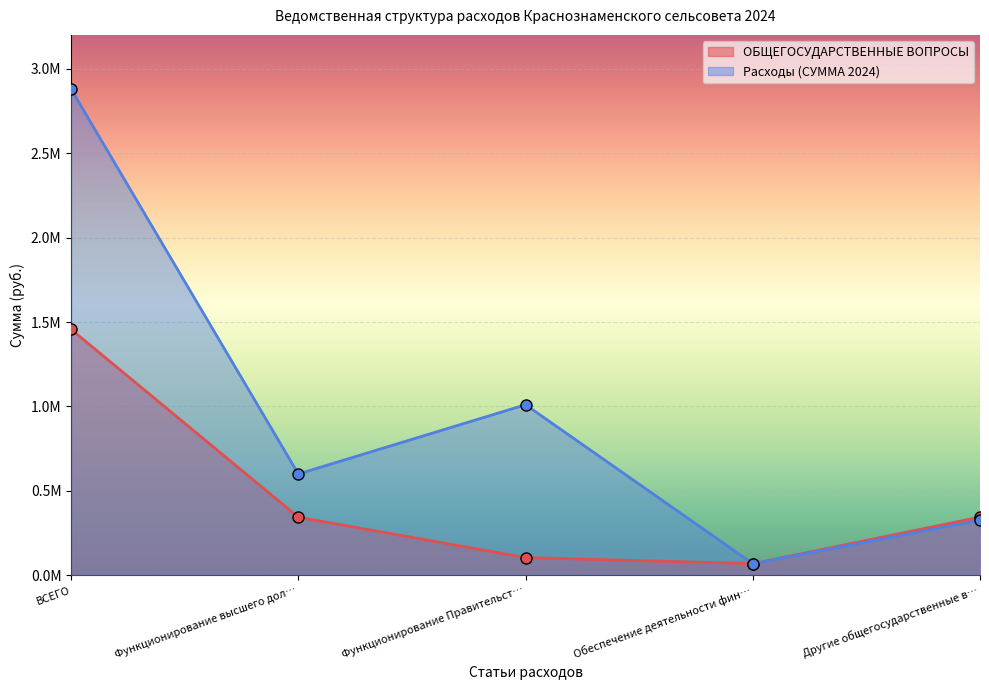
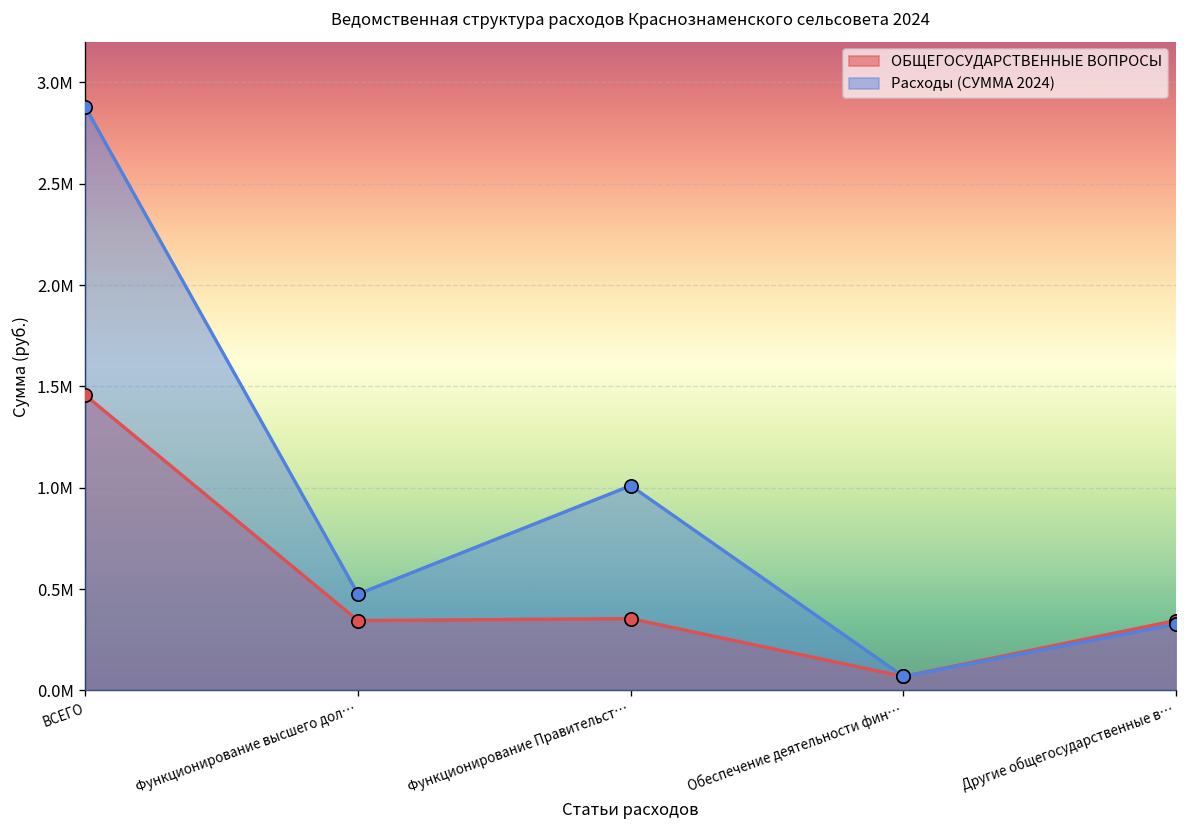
Расходы (СУММА 2024), Функционирование высшего дол…: 600000 -> 480000
ОБЩЕГОСУДАРСТВЕННЫЕ ВОПРОСЫ, Функционирование Правительст…: 110000 -> 350000
